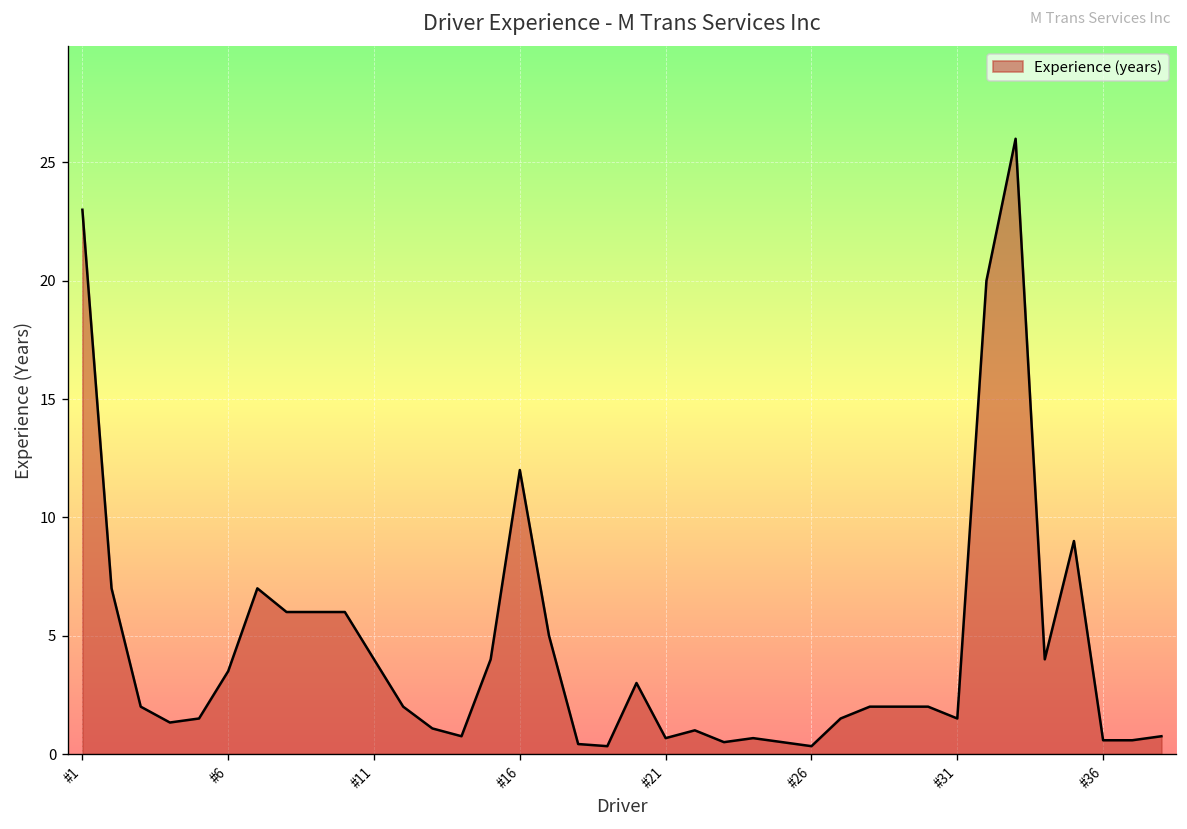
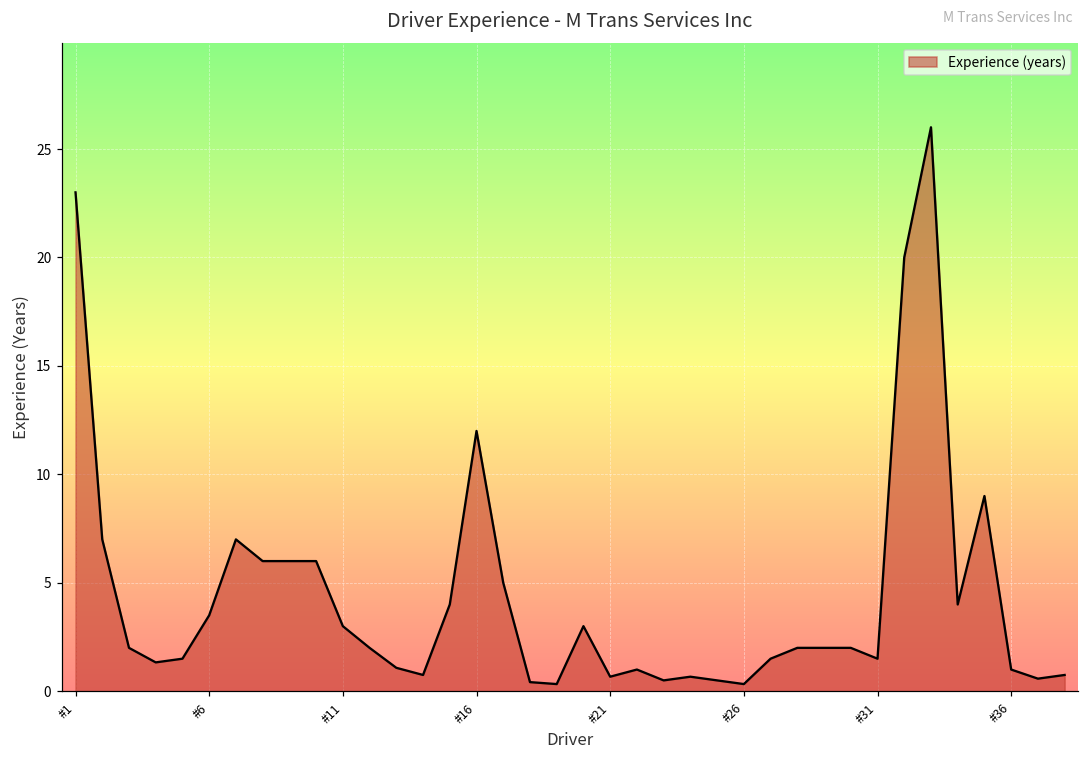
#11: 4 -> 3
#36: 0.6 -> 1.0
